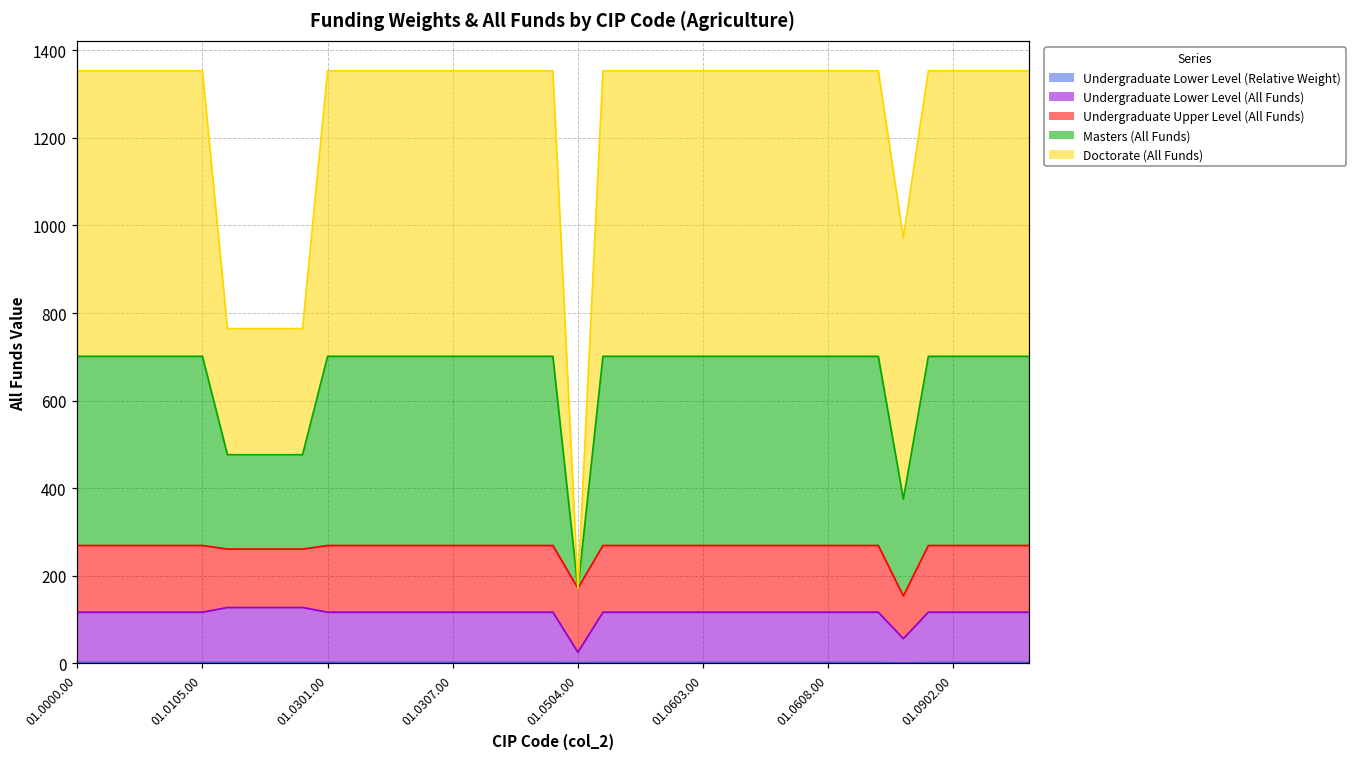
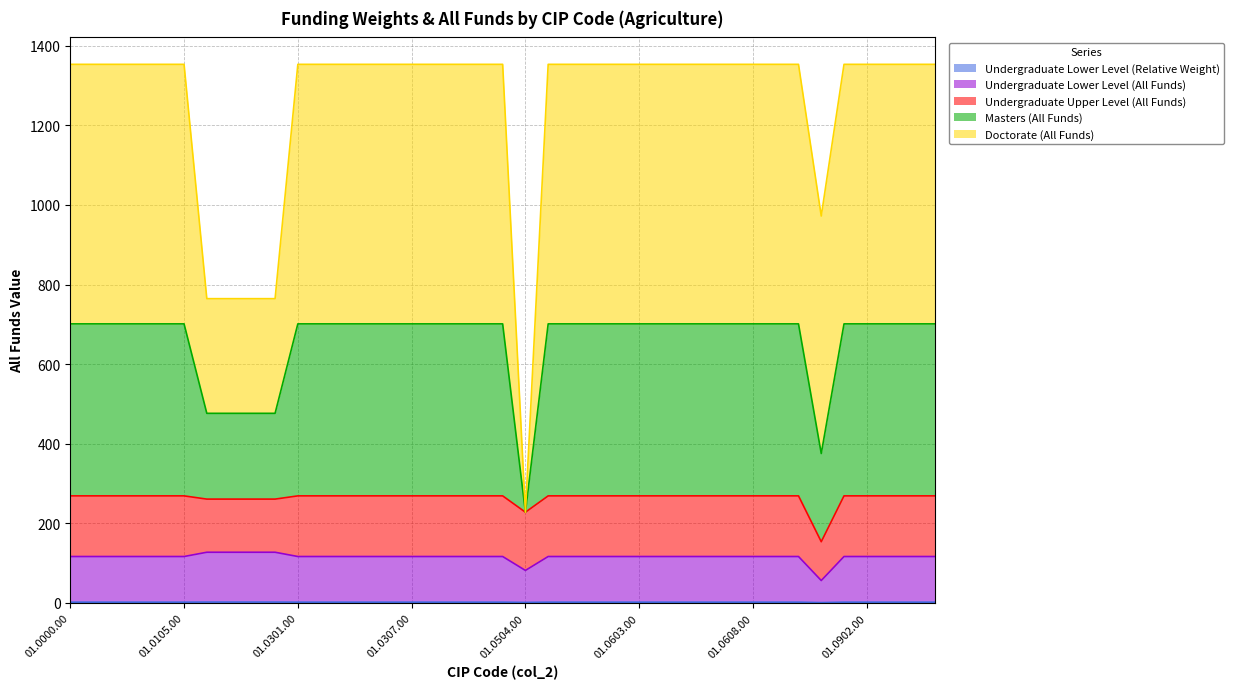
Undergraduate Lower Level (All Funds), 01.0504.00: 20 -> 80
